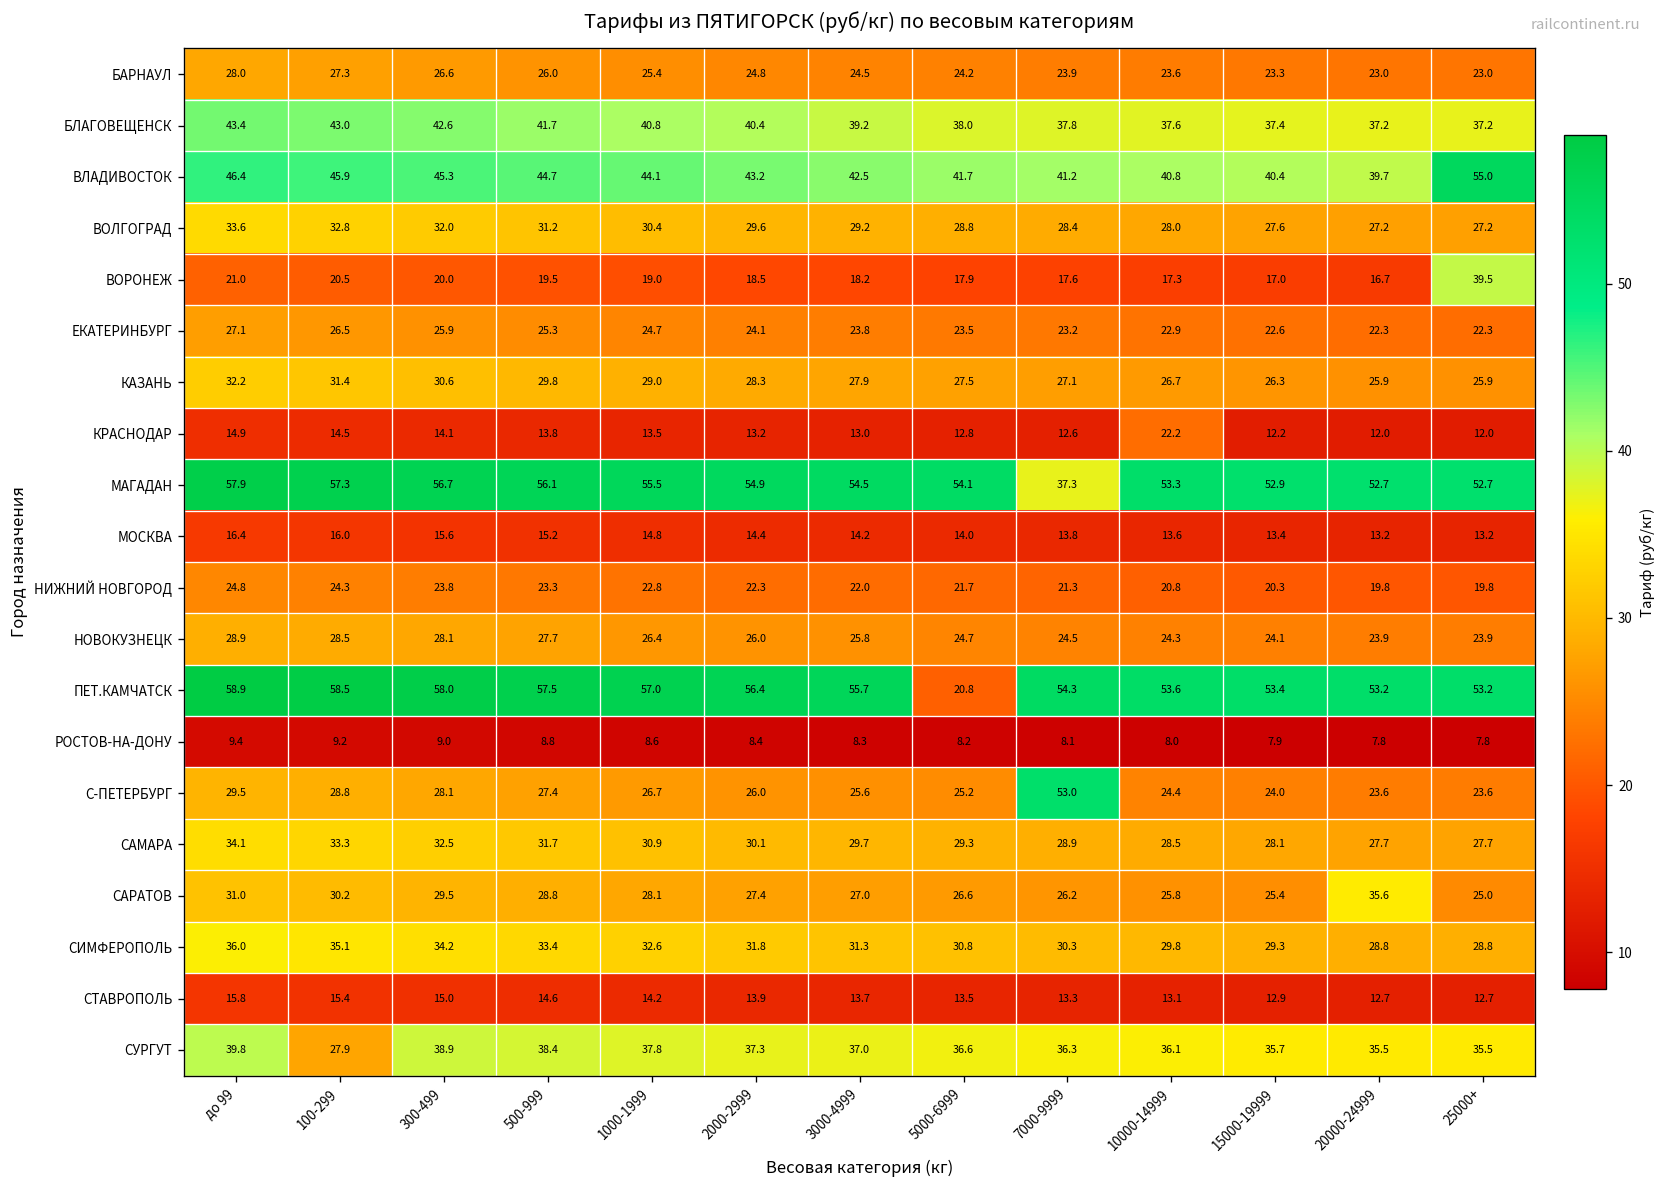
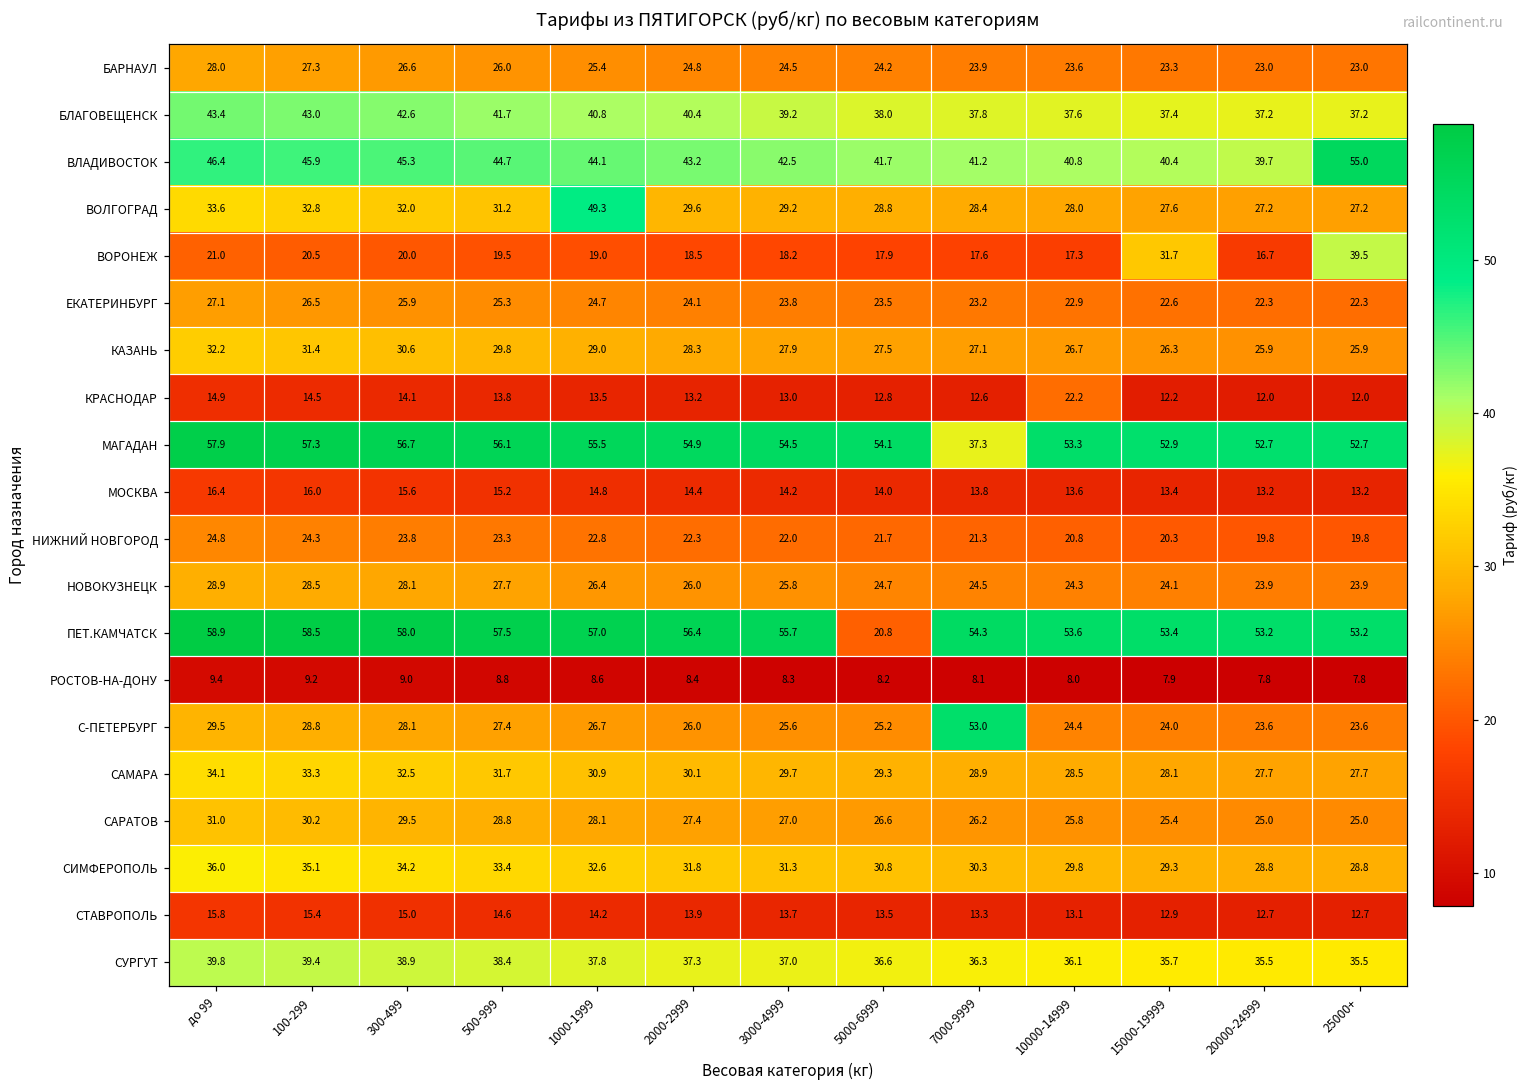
ВОЛГОГРАД, 1000-1999: 30.4 -> 49.3
ВОРОНЕЖ, 15000-19999: 17.0 -> 31.7
САРАТОВ, 20000-24999: 35.6 -> 25.0
СУРГУТ, 100-299: 27.9 -> 39.4
